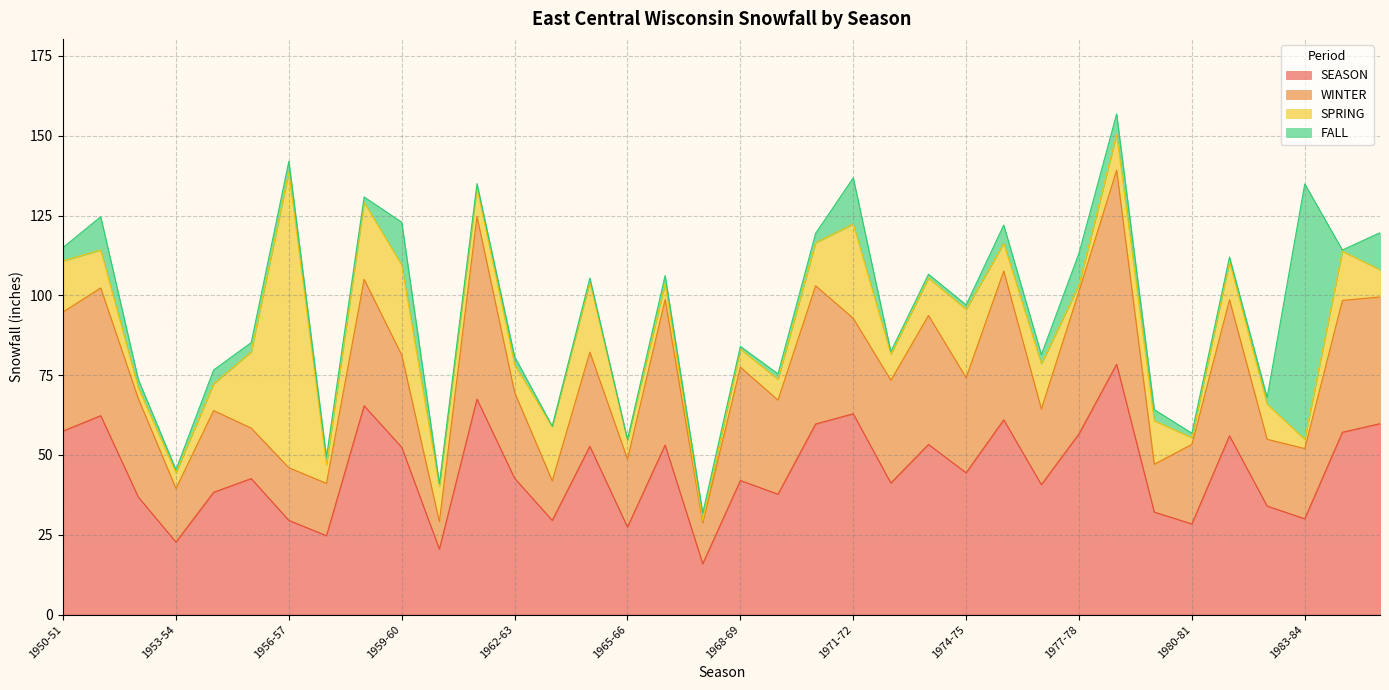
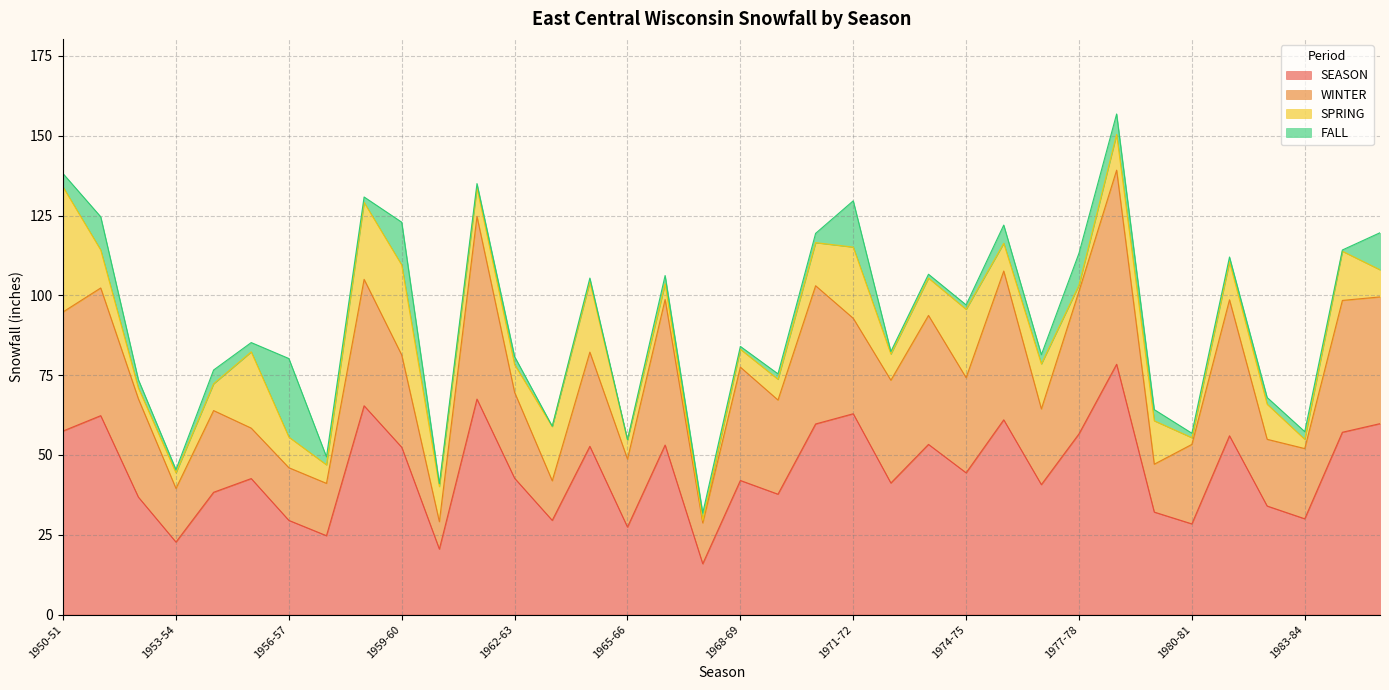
SPRING, 1950-51: 16 -> 39
SPRING, 1956-57: 93 -> 10
FALL, 1956-57: 3 -> 25
SPRING, 1971-72: 30 -> 22
FALL, 1983-84: 80 -> 2
